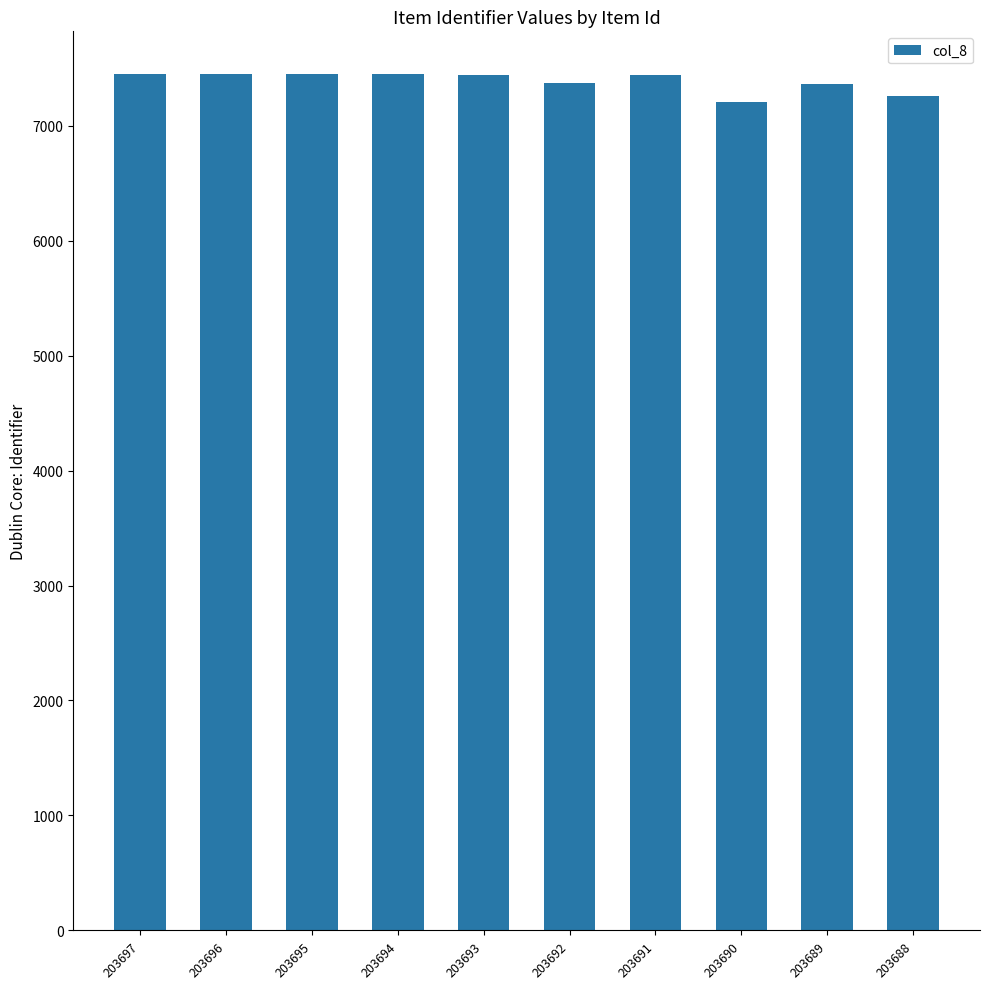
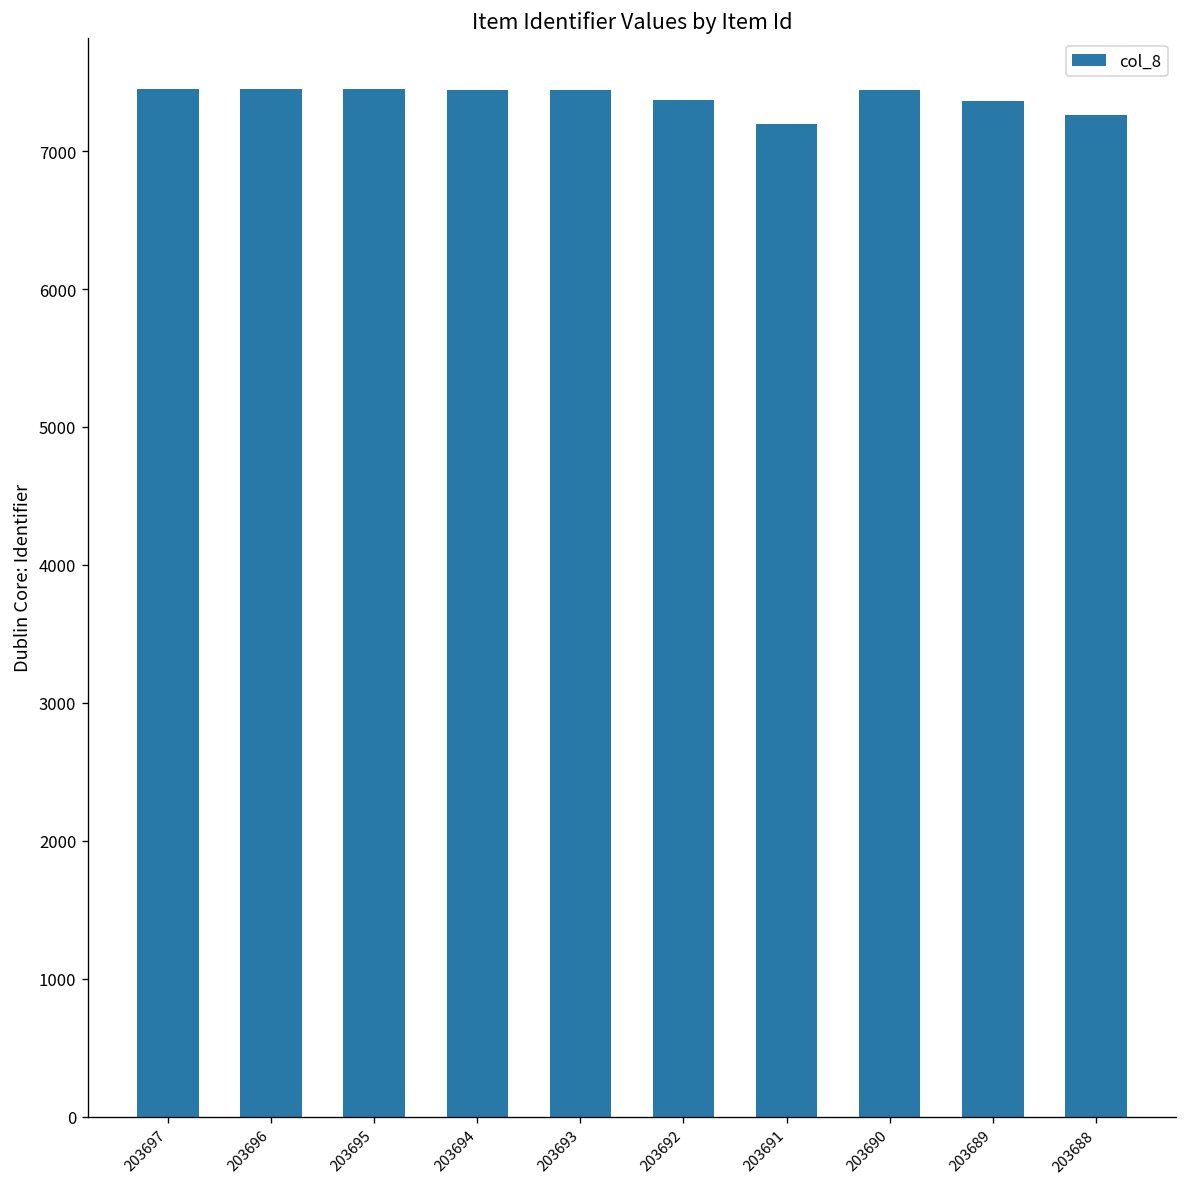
203691: 7440 -> 7200
203690: 7210 -> 7440
